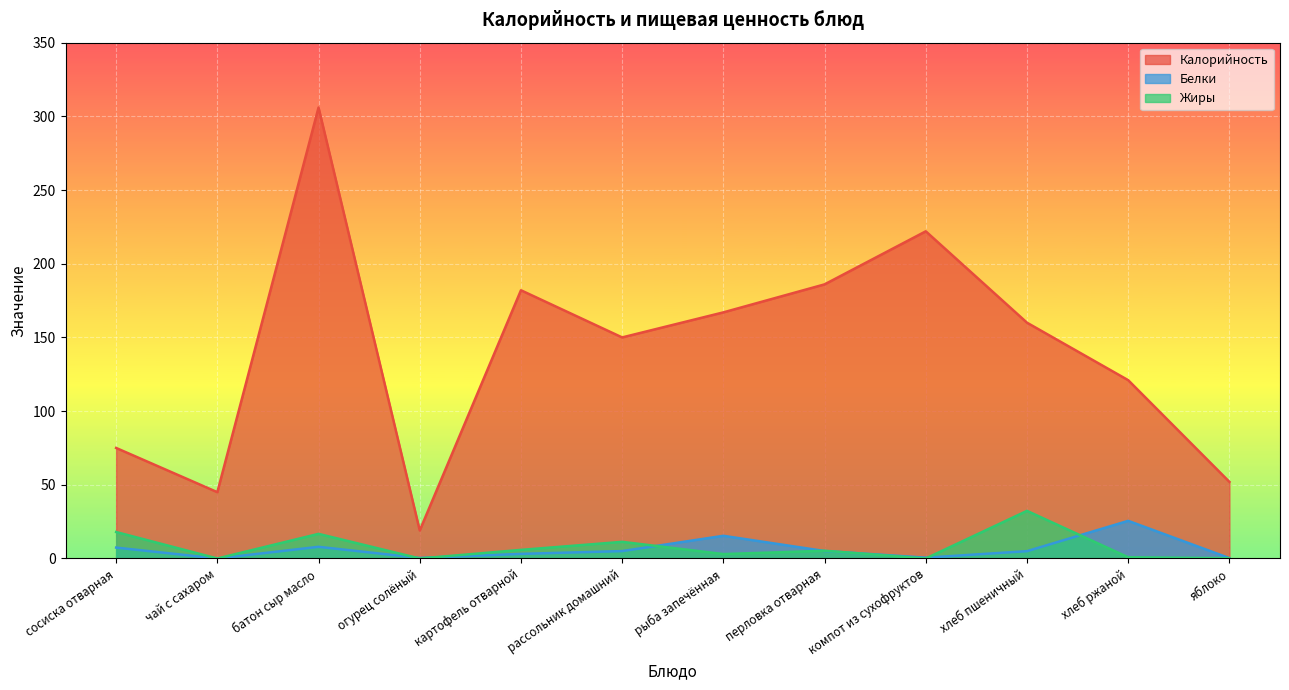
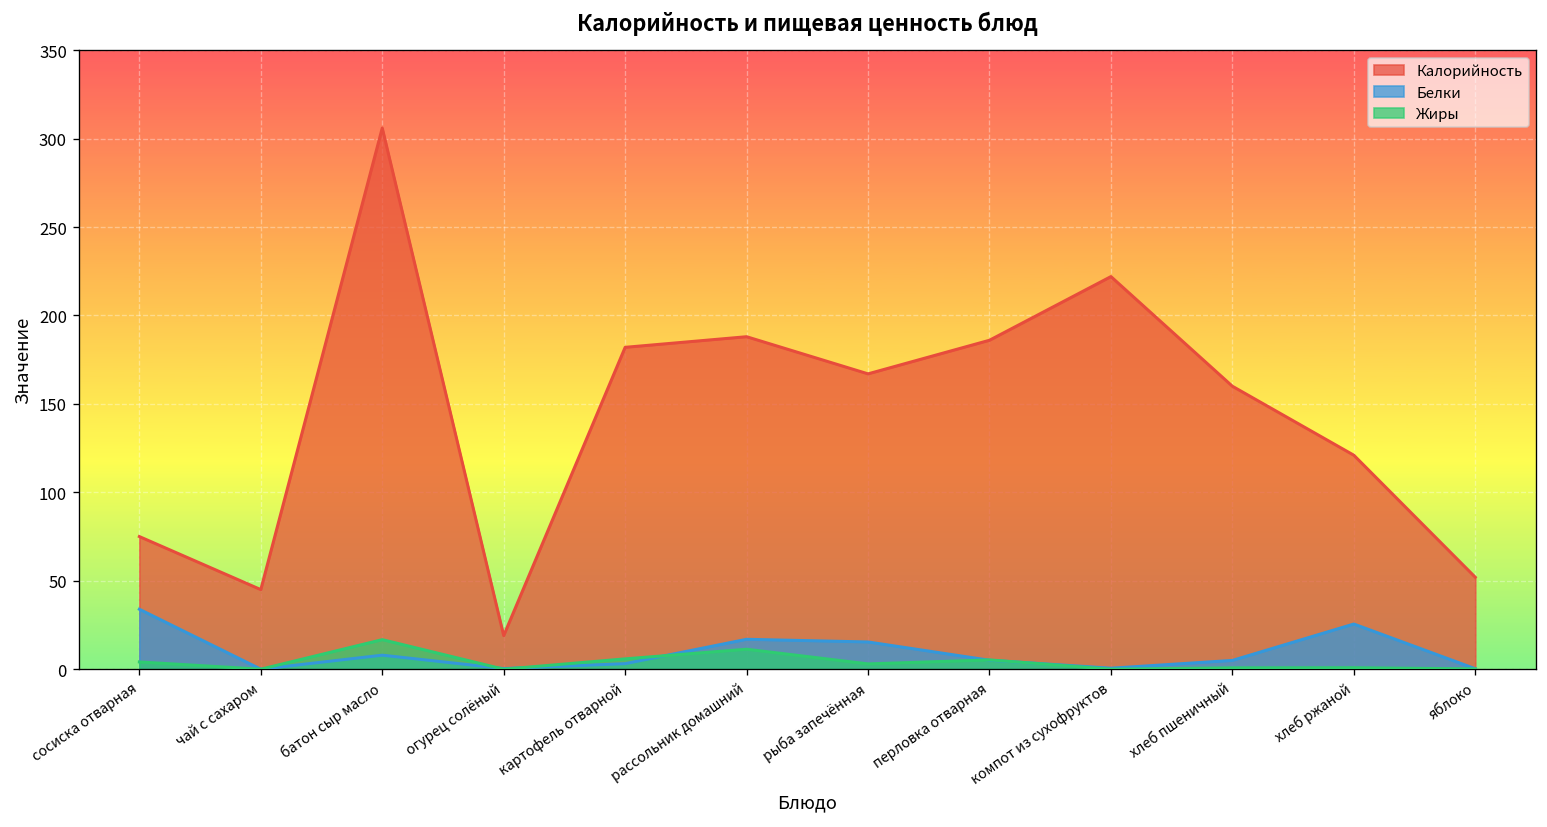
Белки, сосиска отварная: 7 -> 34
Жиры, сосиска отварная: 18 -> 4
Калорийность, рассольник домашний: 150 -> 188
Белки, рассольник домашний: 5 -> 17
Жиры, хлеб пшеничный: 32 -> 1
